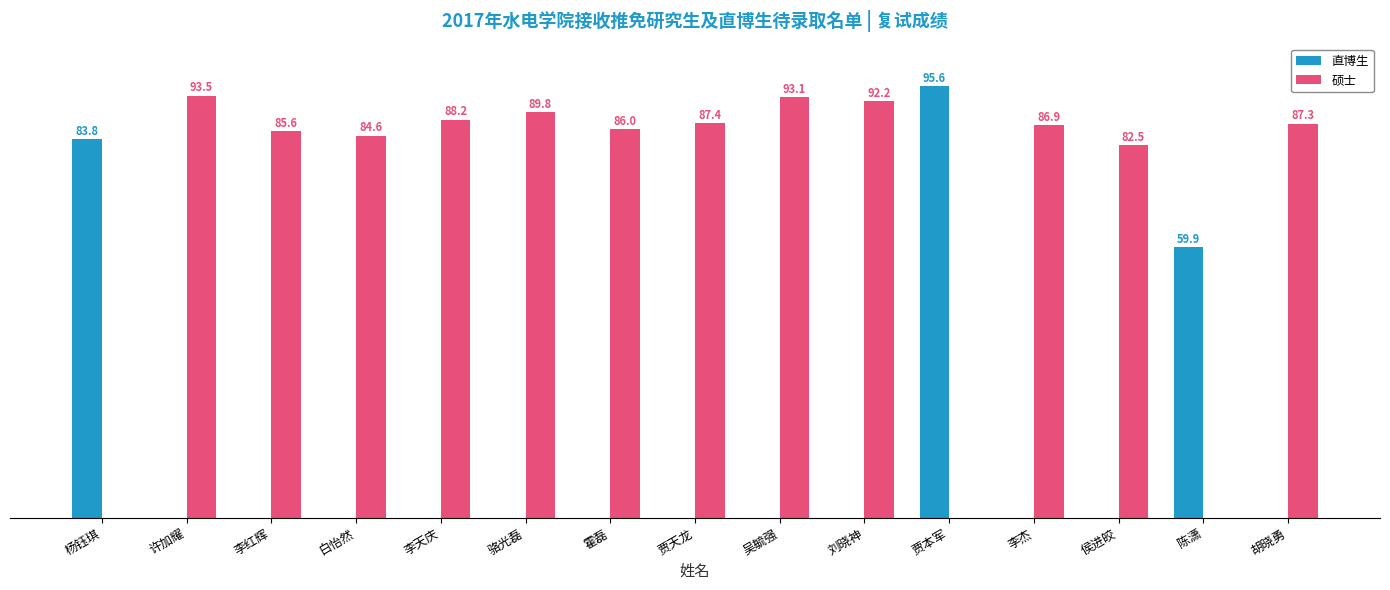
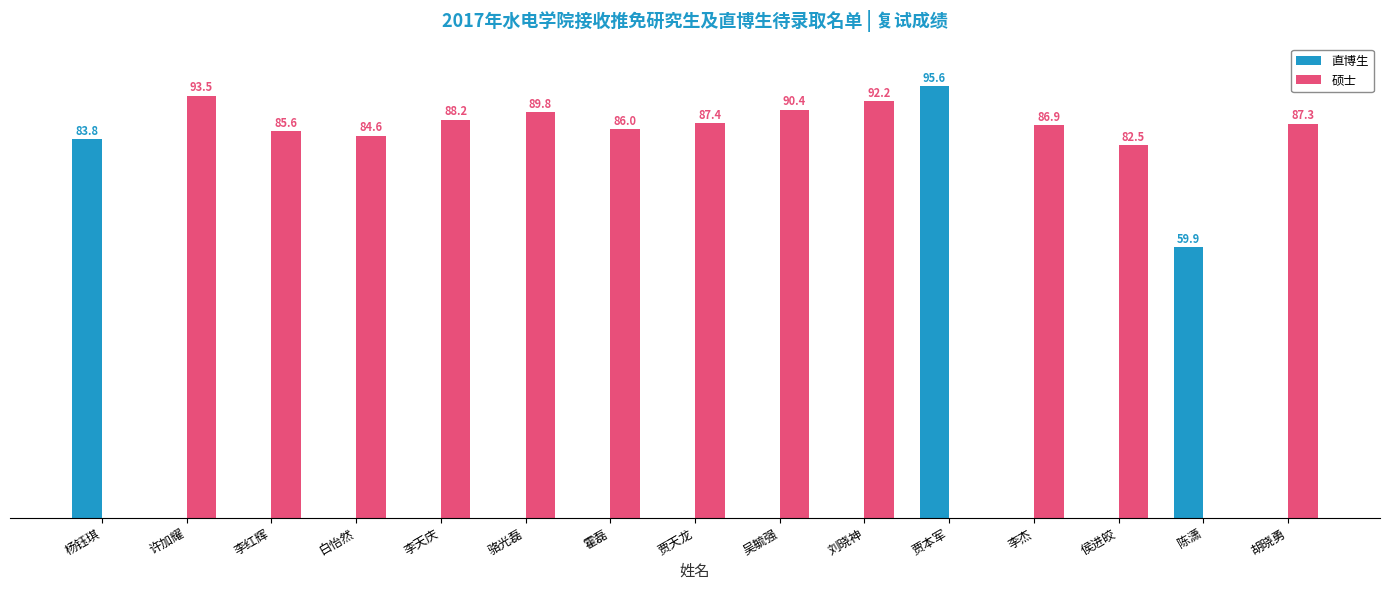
硕士, 吴毓强: 93.1 -> 90.4
